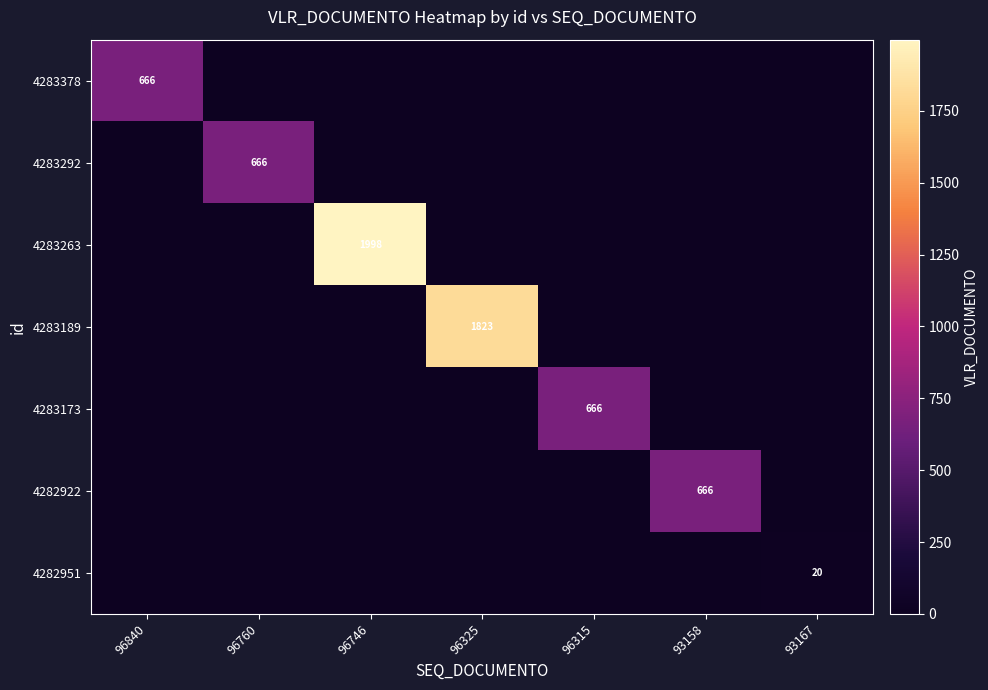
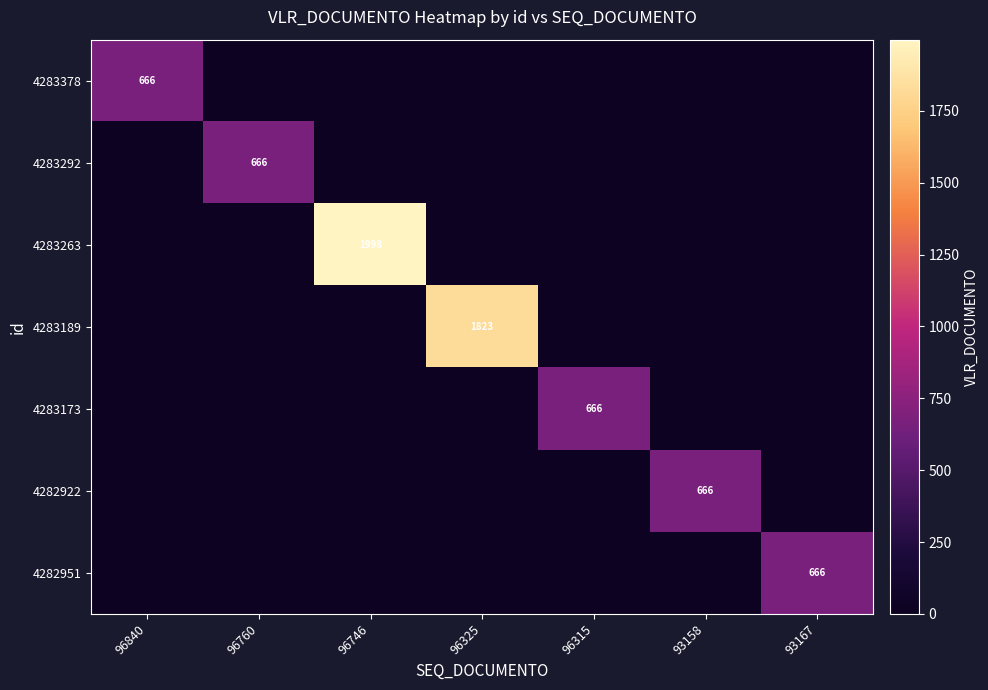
4282951, 93167: 20 -> 666
